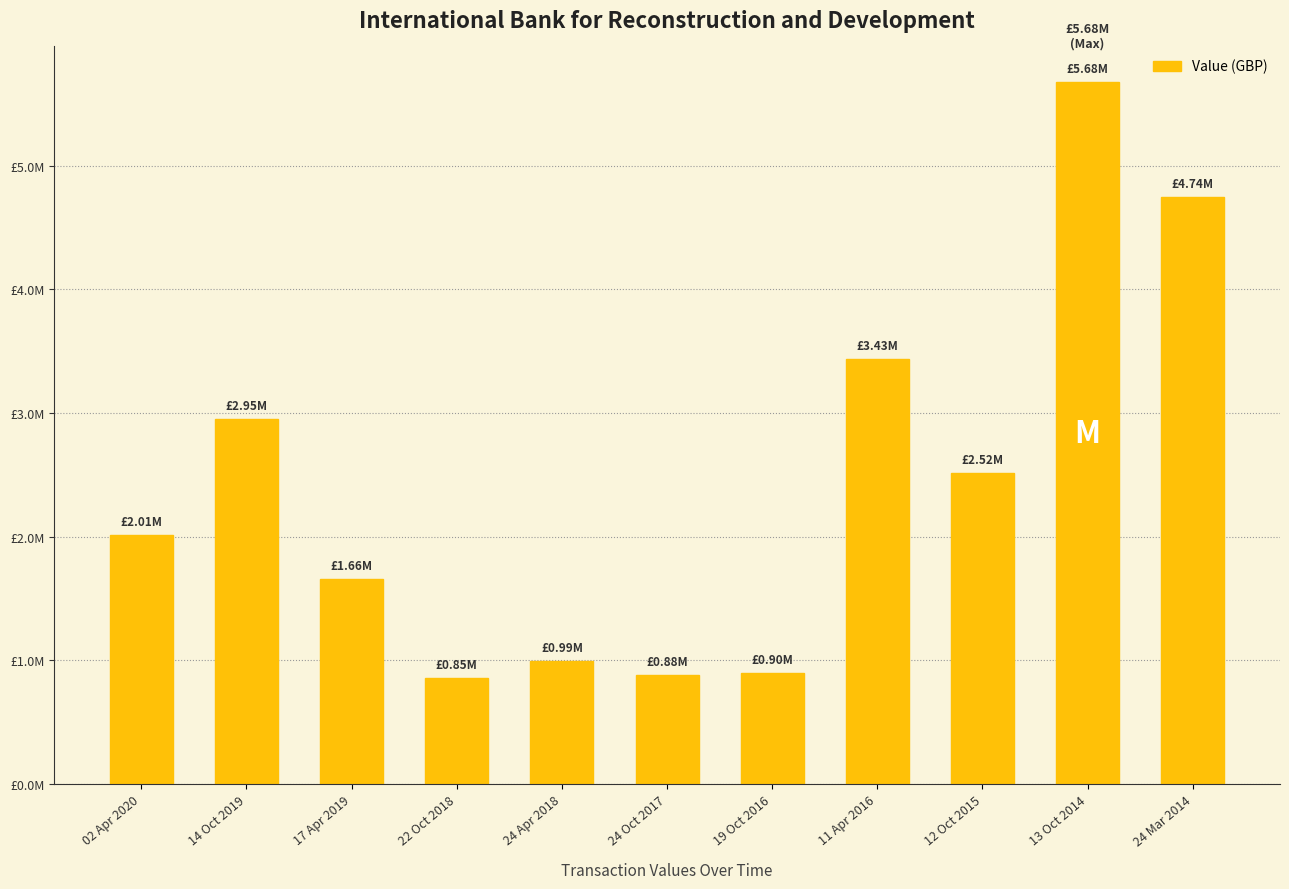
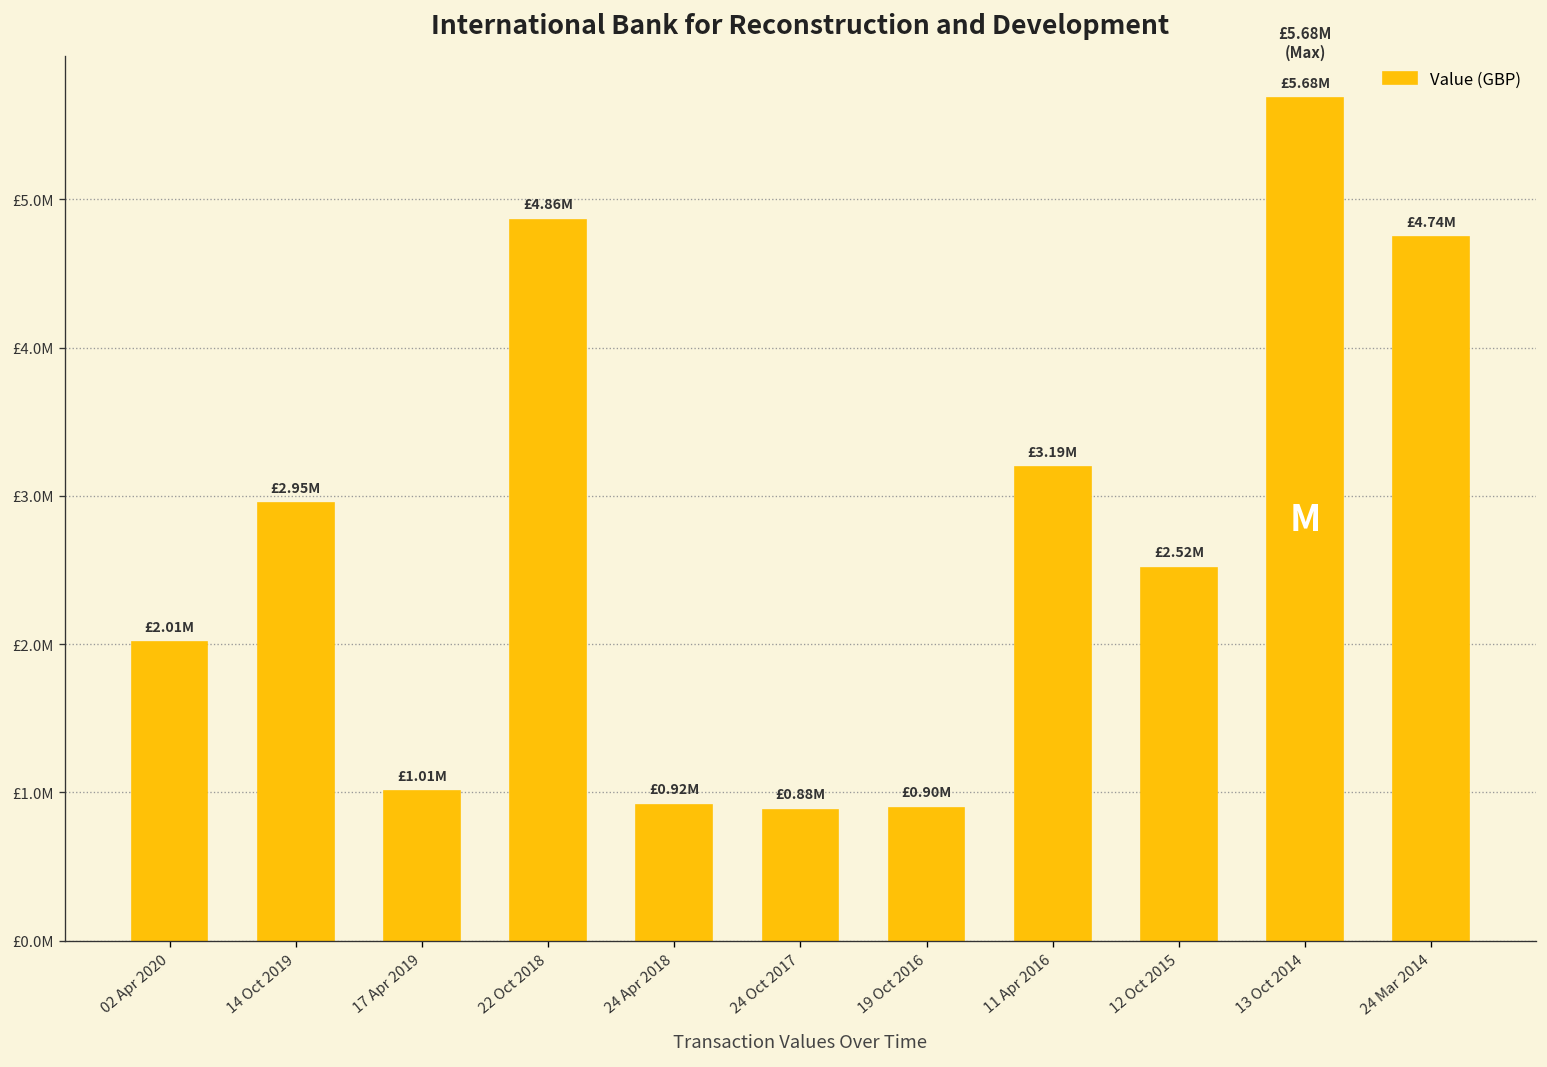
17 Apr 2019: £1.66M -> £1.01M
22 Oct 2018: £0.85M -> £4.86M
24 Apr 2018: £0.99M -> £0.92M
11 Apr 2016: £3.43M -> £3.19M
